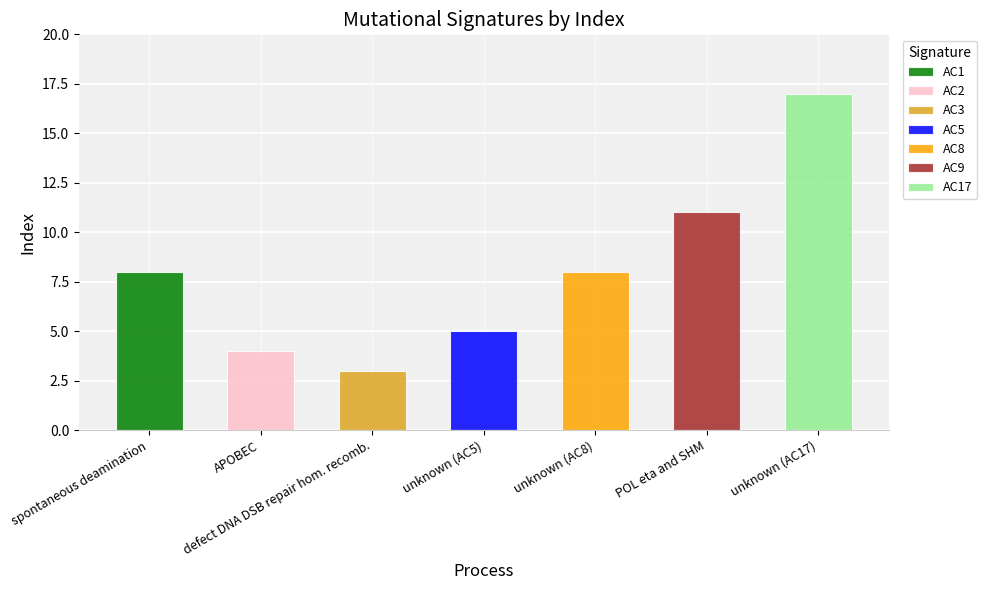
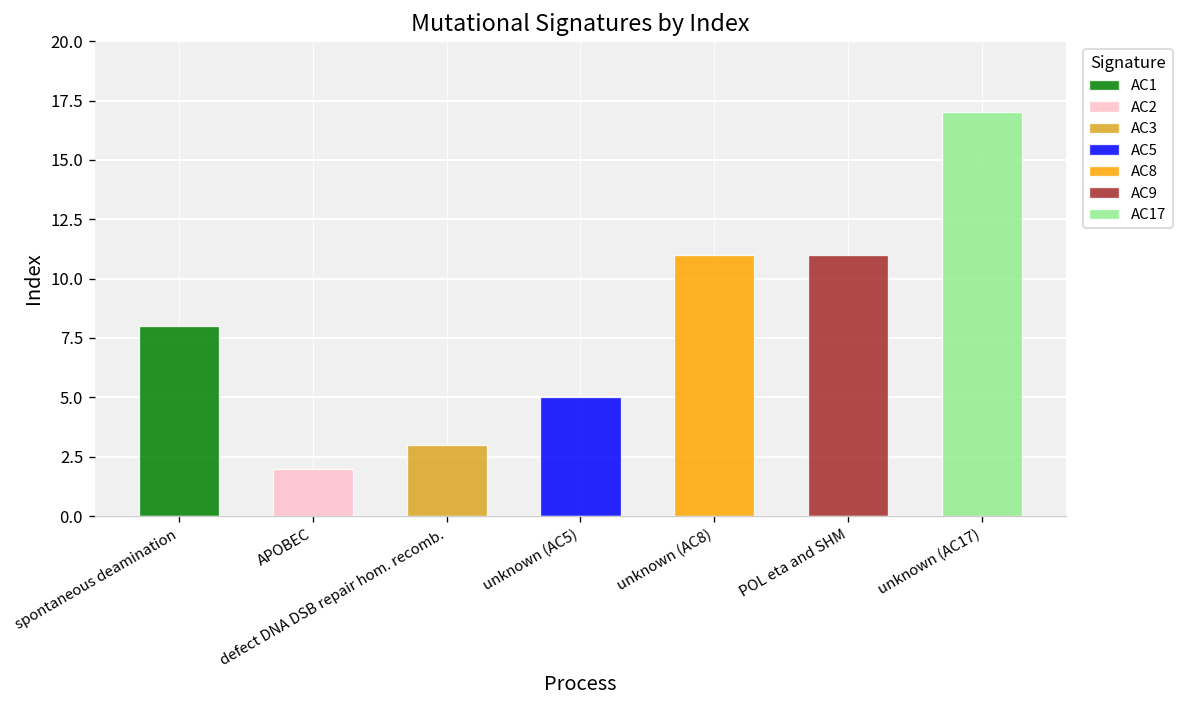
APOBEC: 4 -> 2
unknown (AC8): 8 -> 11
